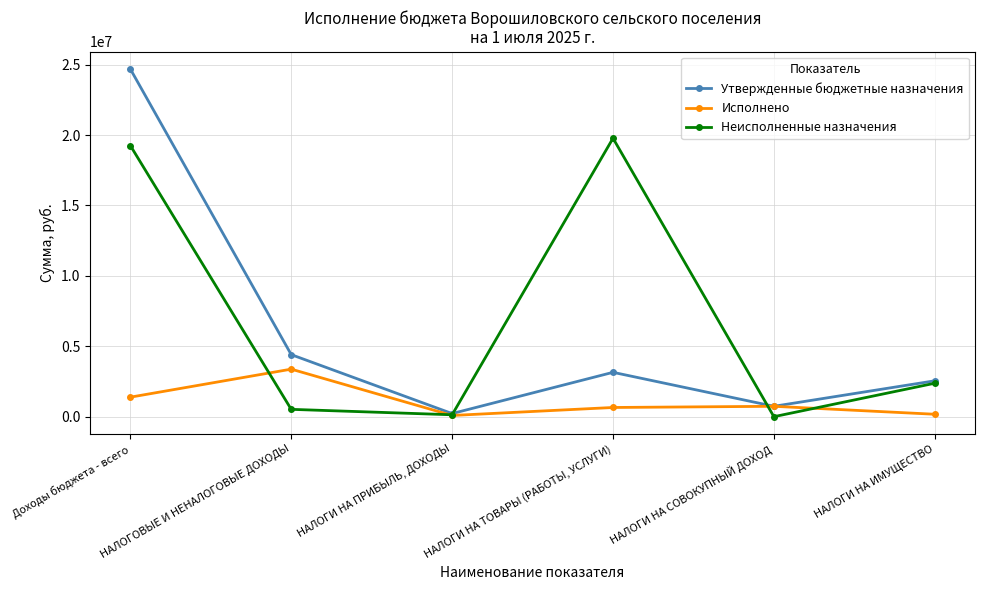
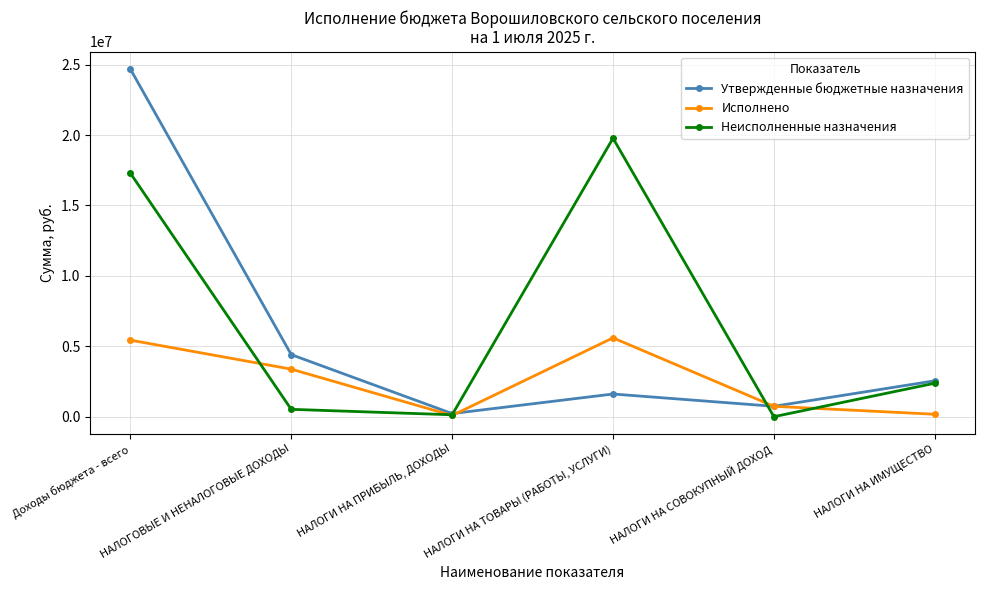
Исполнено, Доходы бюджета - всего: 1400000 -> 5400000
Неисполненные назначения, Доходы бюджета - всего: 19300000 -> 17300000
Утвержденные бюджетные назначения, НАЛОГИ НА ТОВАРЫ (РАБОТЫ, УСЛУГИ): 3200000 -> 1600000
Исполнено, НАЛОГИ НА ТОВАРЫ (РАБОТЫ, УСЛУГИ): 700000 -> 5600000
